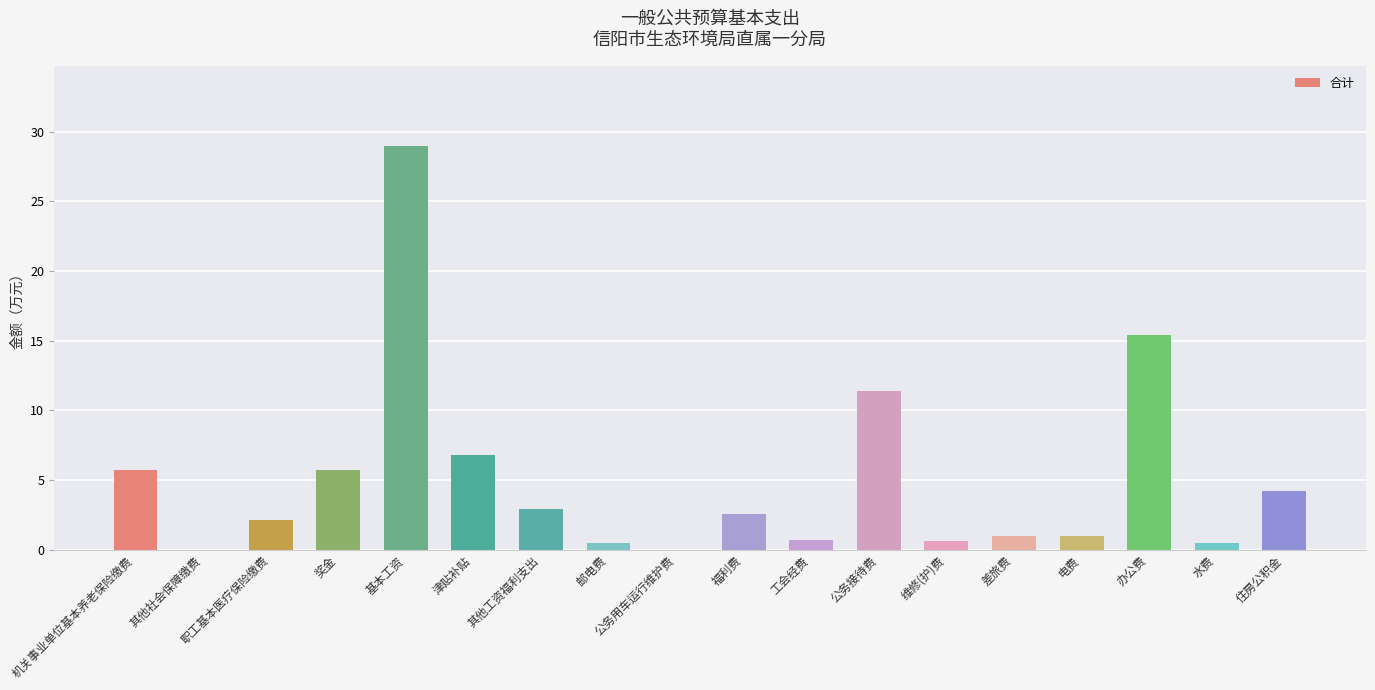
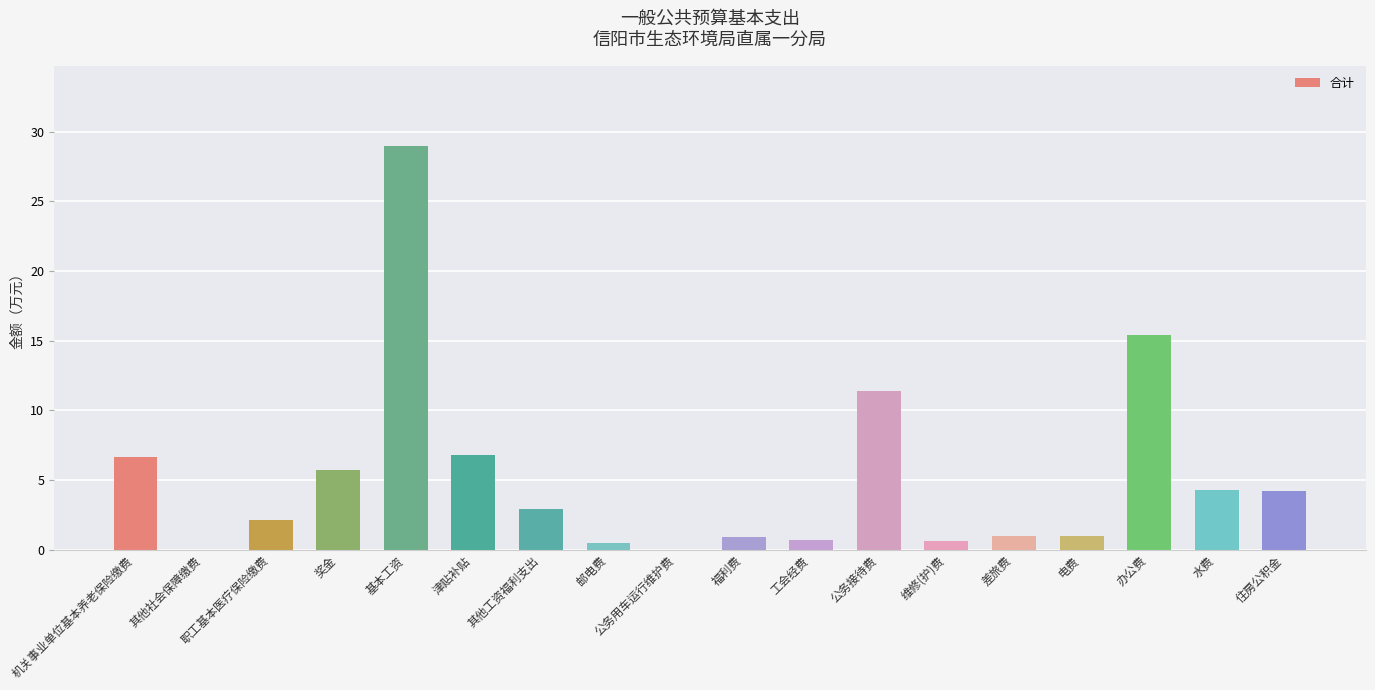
机关事业单位基本养老保险缴费: 5.7 -> 6.7
福利费: 2.5 -> 0.9
水费: 0.5 -> 4.3
